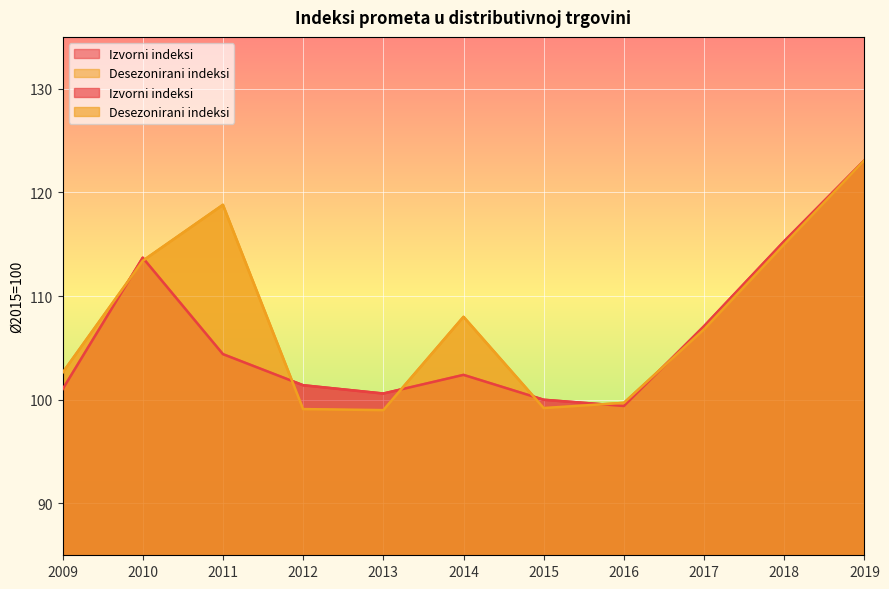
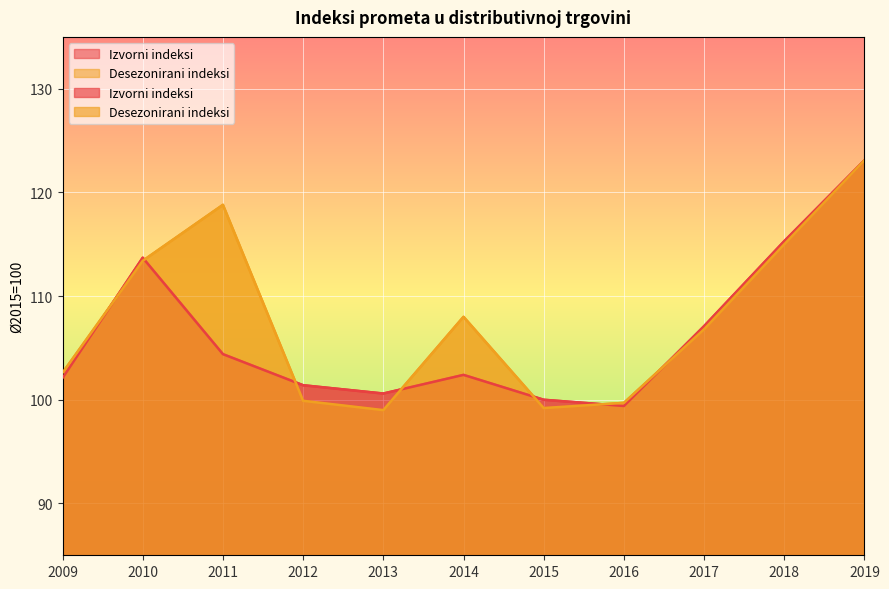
Izvorni indeksi, 2009: 101.0 -> 102.1
Desezonirani indeksi, 2012: 99.1 -> 99.9
